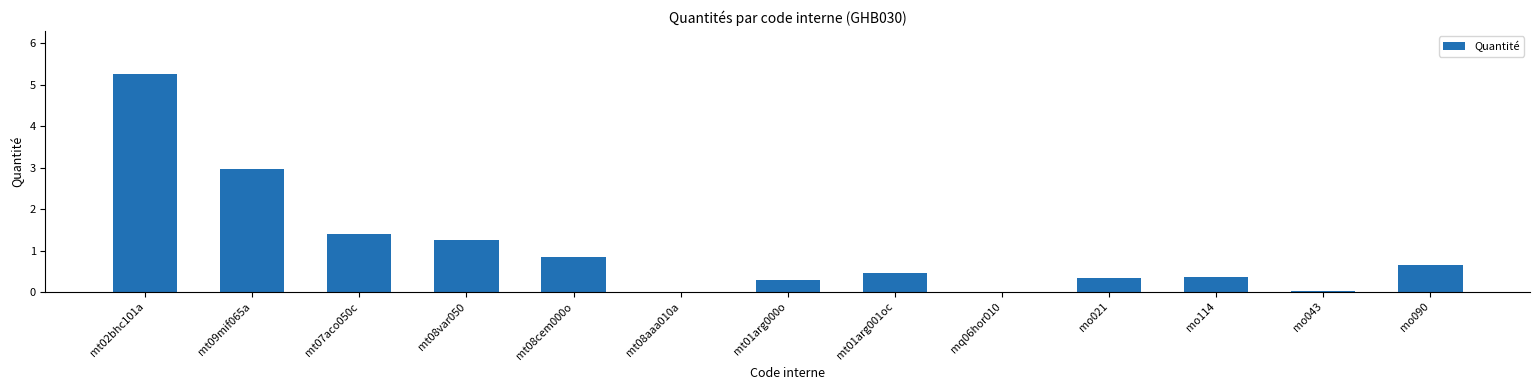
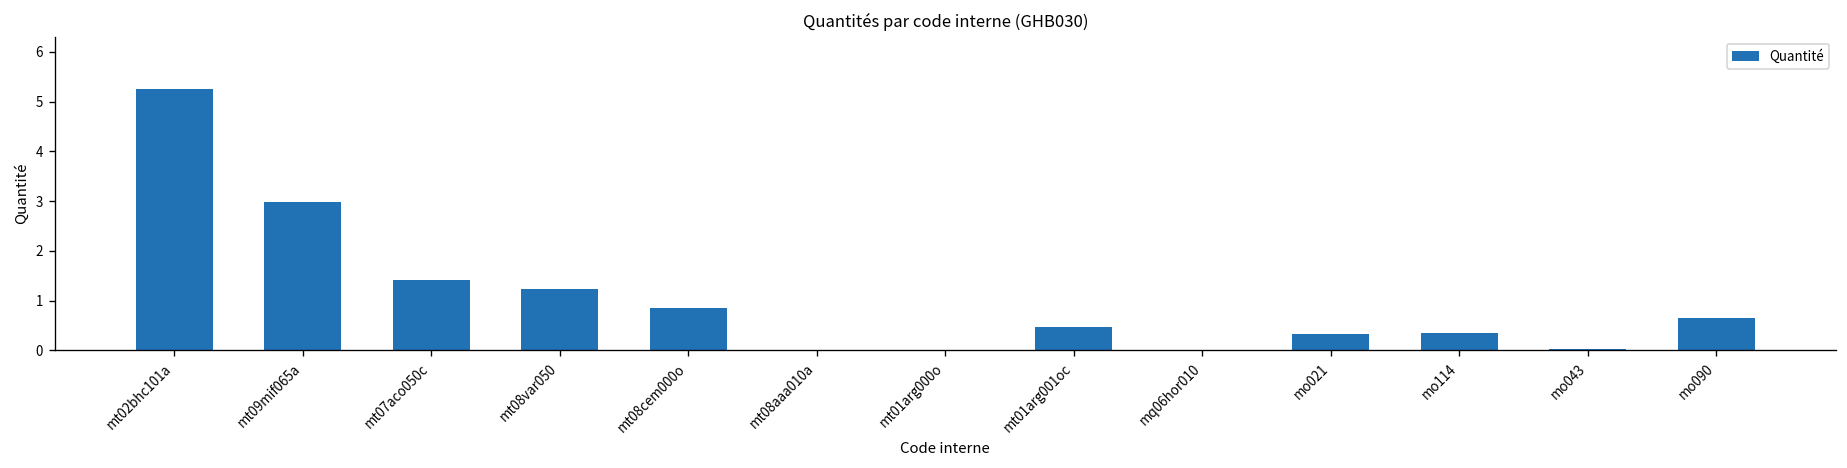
mt01arg000o: 0.3 -> 0.0
